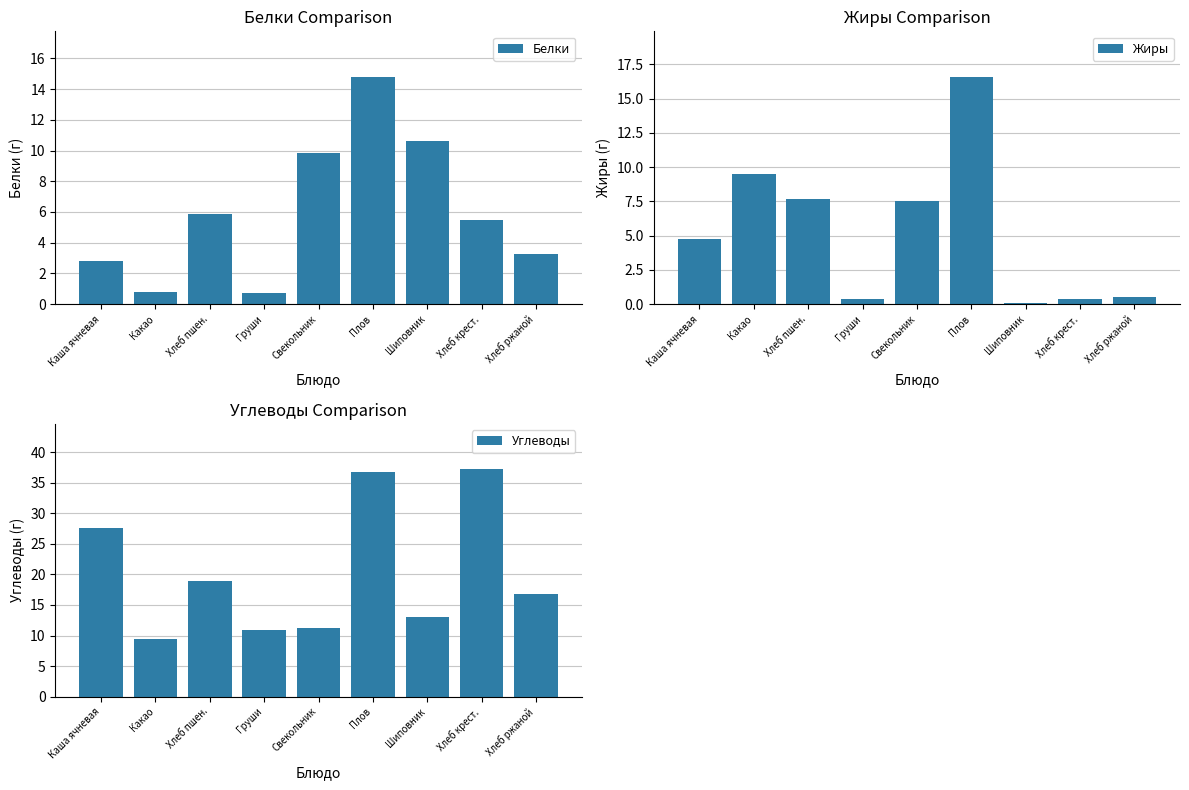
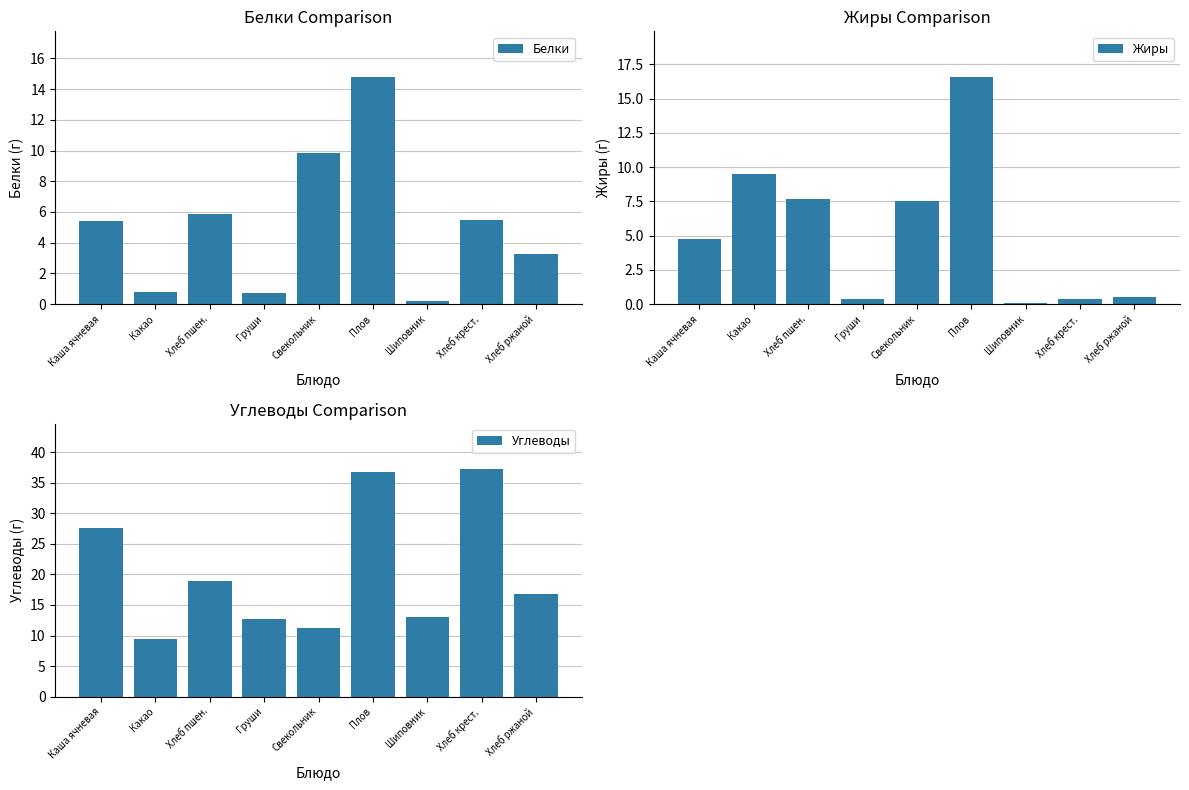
Белки Comparison, Каша ячневая: 2.8 -> 5.4
Белки Comparison, Шиповник: 10.6 -> 0.2
Углеводы Comparison, Груши: 11 -> 13
